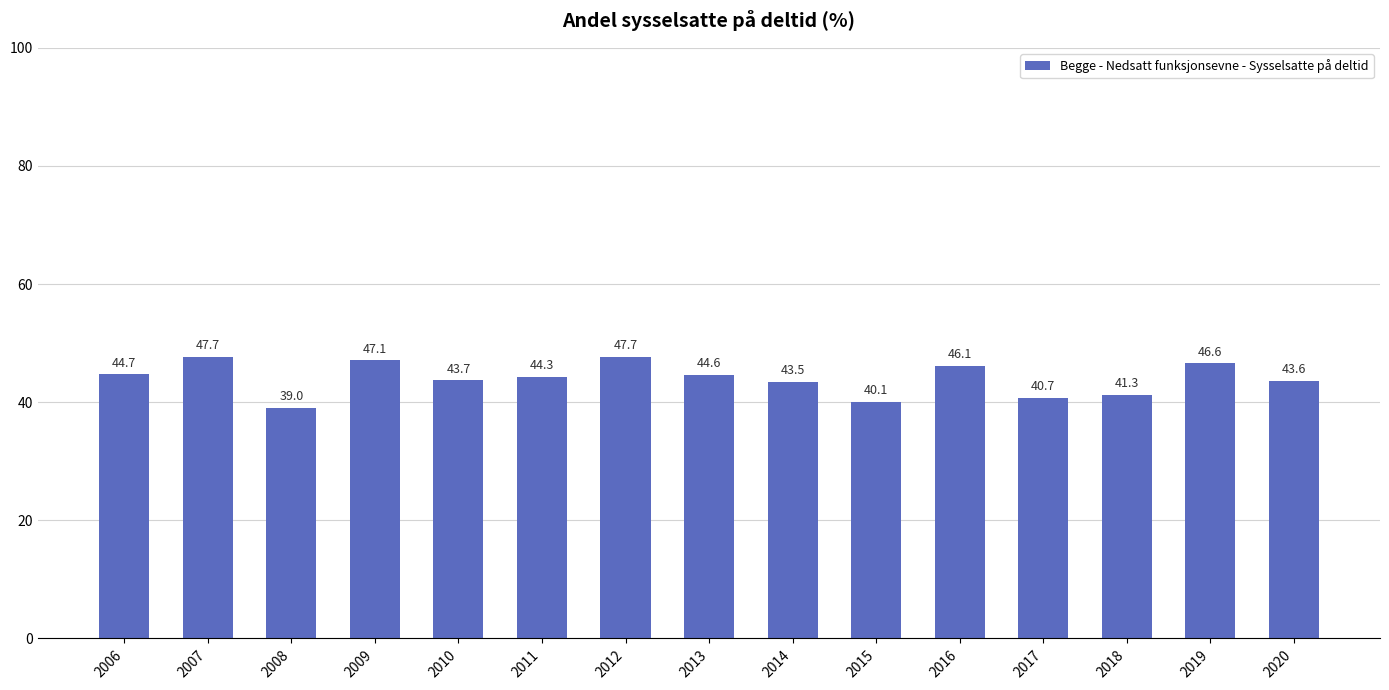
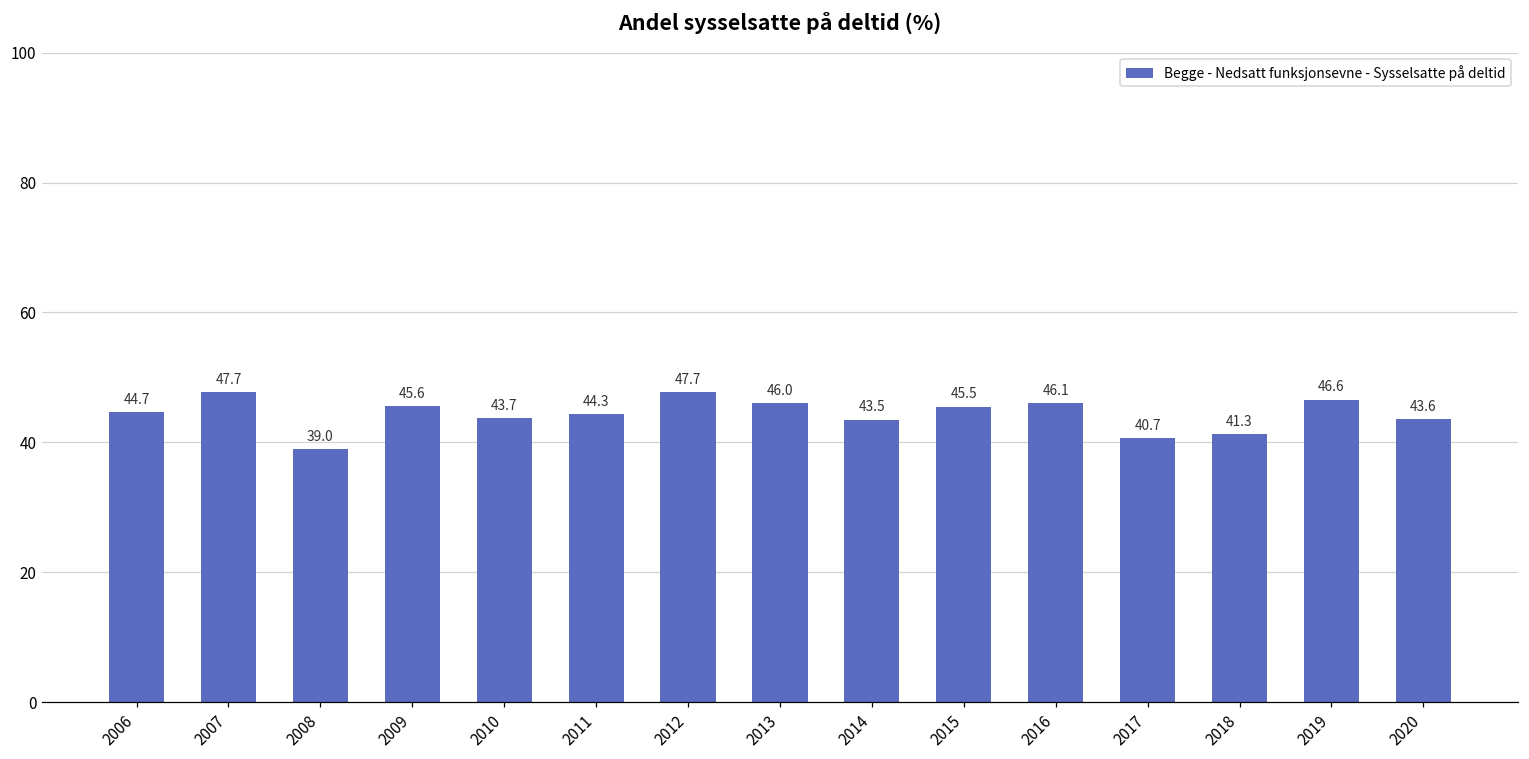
2009: 47.1 -> 45.6
2013: 44.6 -> 46.0
2015: 40.1 -> 45.5
